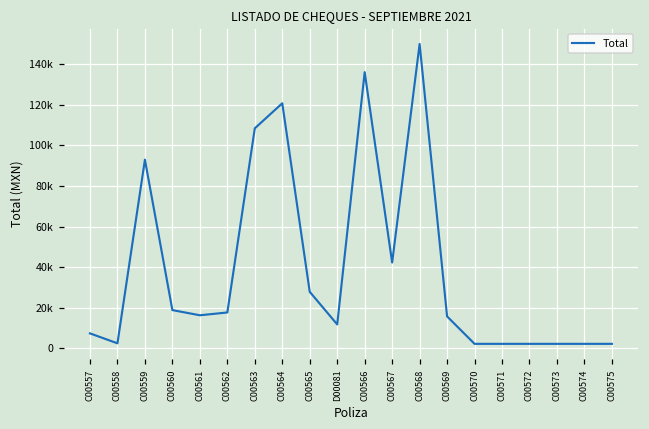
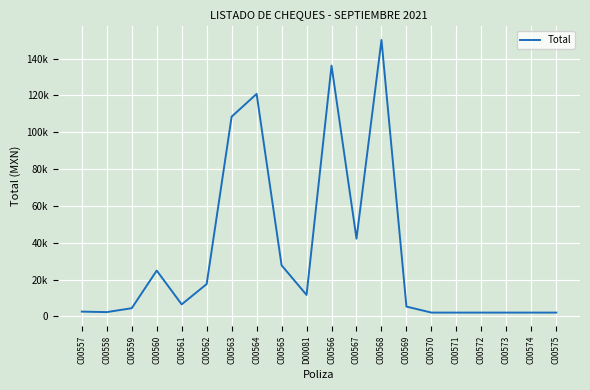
C00557: 7000 -> 3000
C00559: 93000 -> 5000
C00560: 19000 -> 25000
C00561: 16000 -> 7000
C00569: 16000 -> 5000
